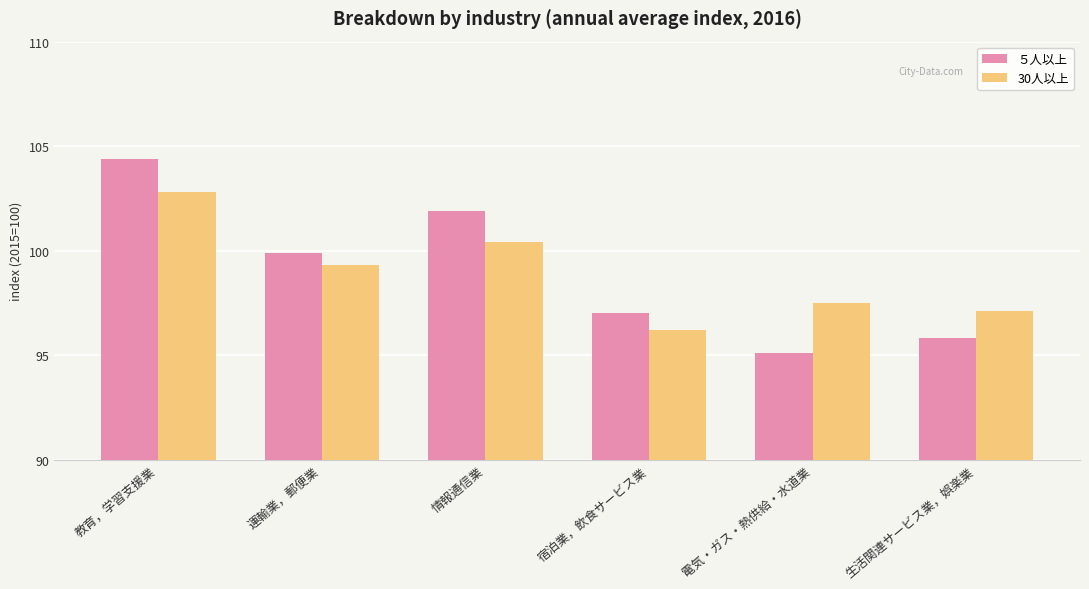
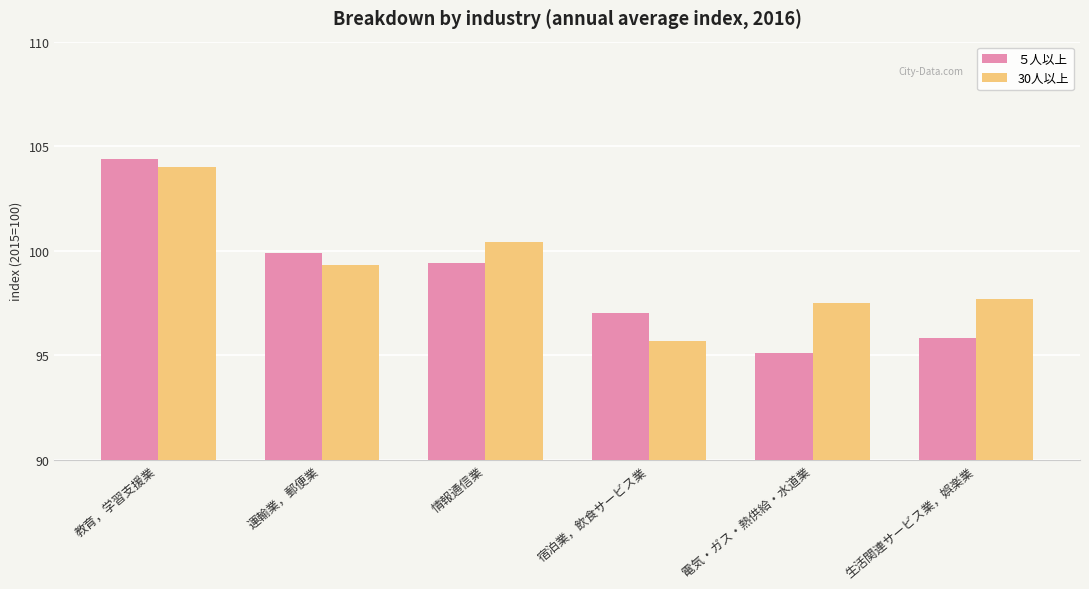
30人以上, 教育，学習支援業: 102.8 -> 104.0
５人以上, 情報通信業: 101.9 -> 99.4
30人以上, 宿泊業，飲食サービス業: 96.2 -> 95.7
30人以上, 生活関連サービス業，娯楽業: 97.1 -> 97.7
